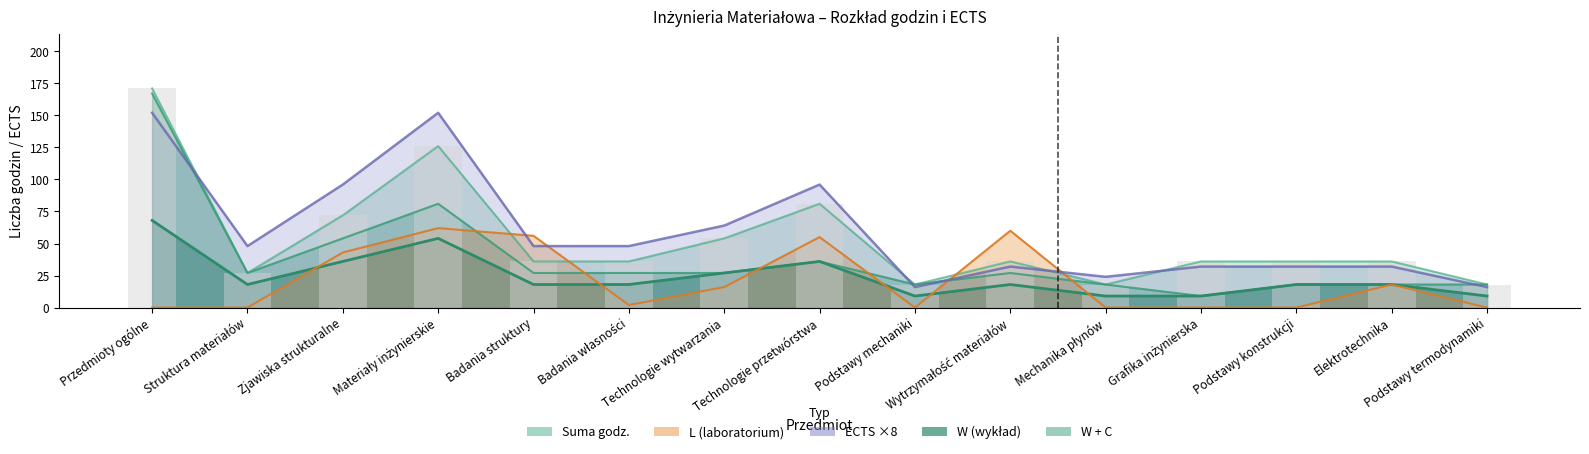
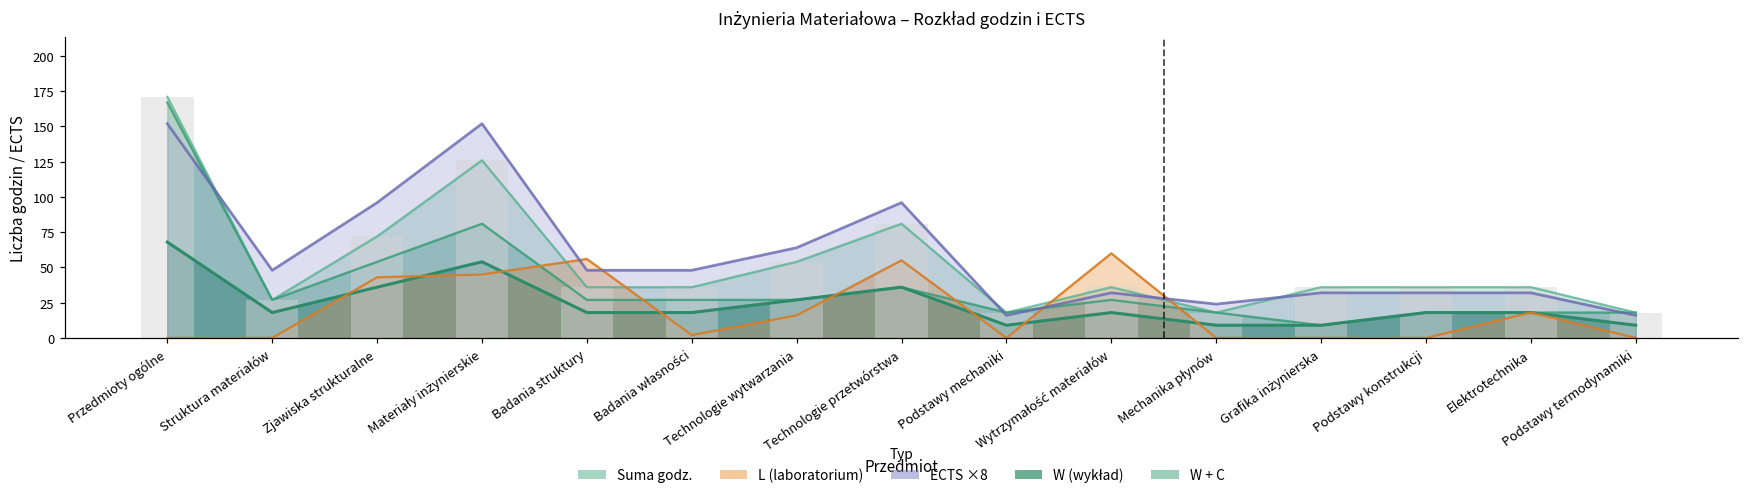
L (laboratorium), Materiały inżynierskie: 62 -> 45
